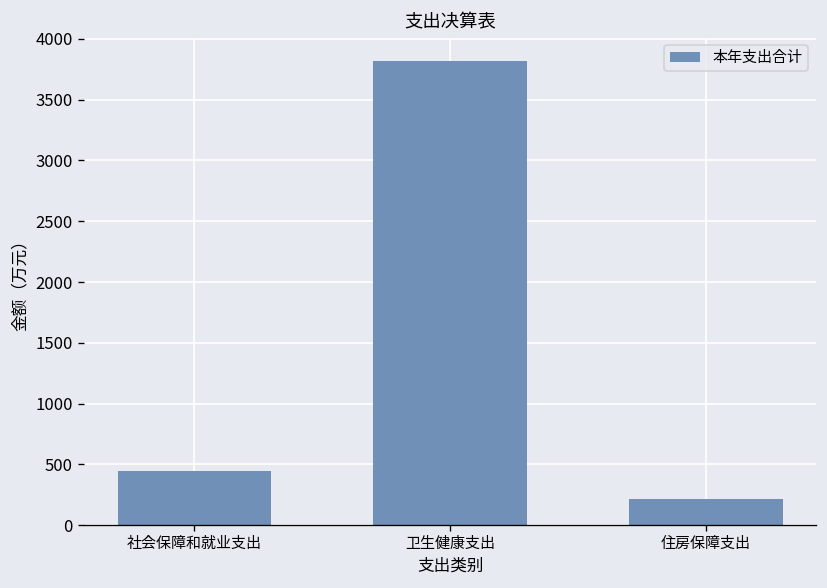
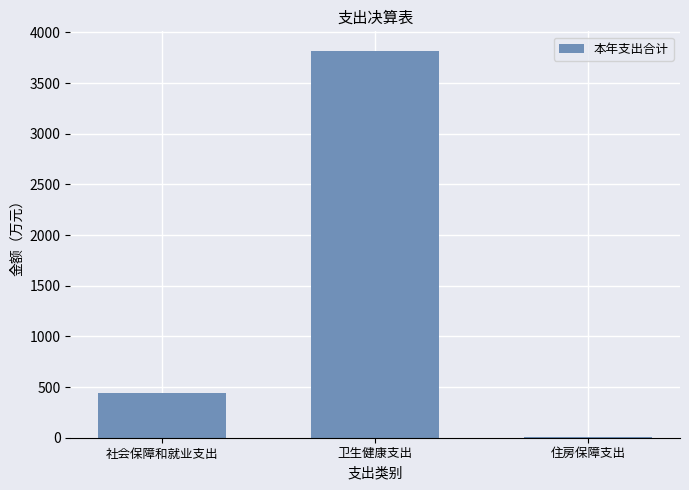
住房保障支出: 220 -> 0
